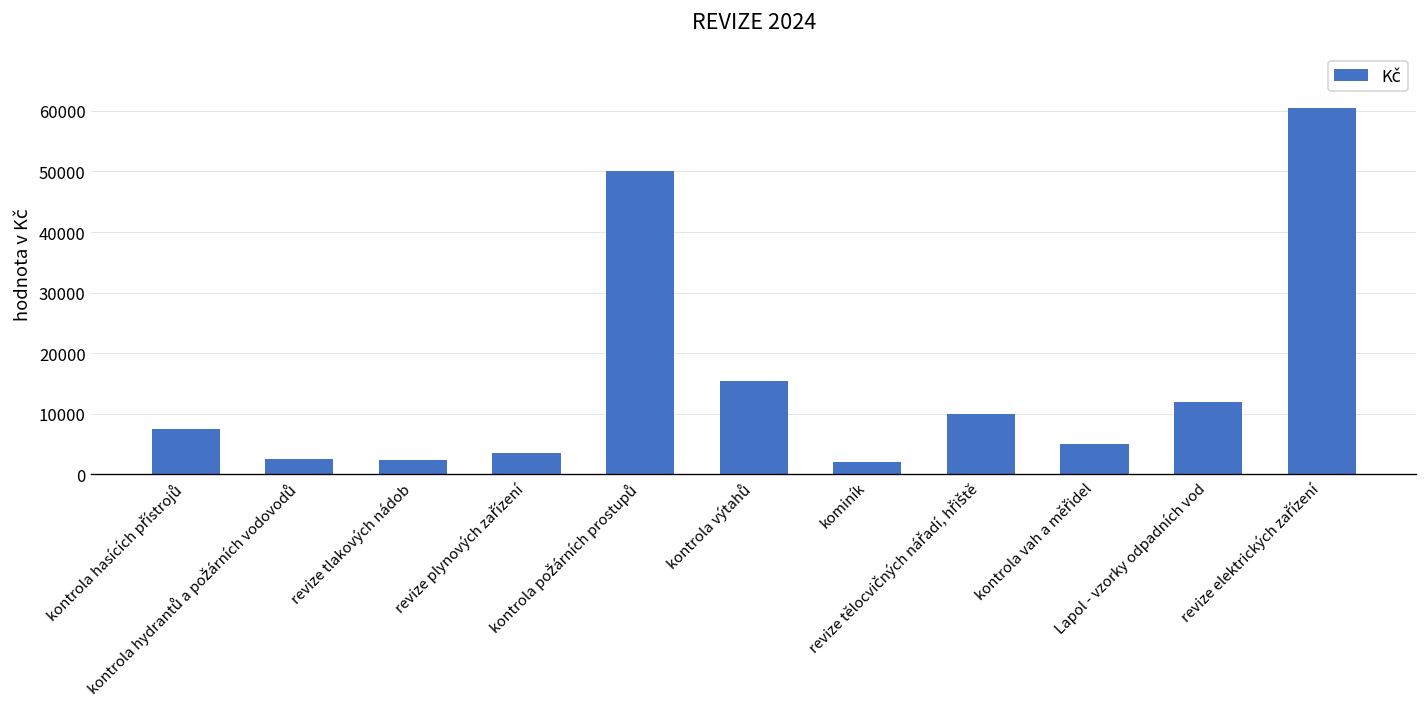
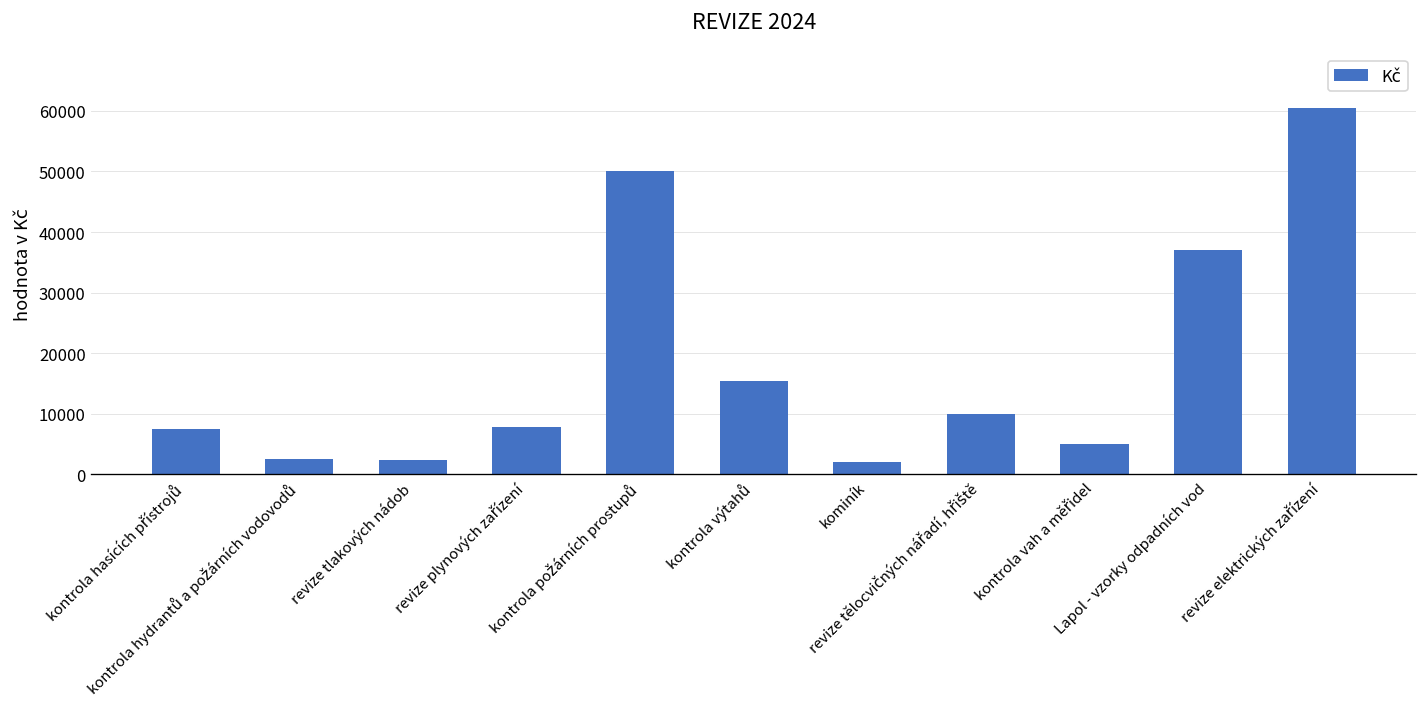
revize plynových zařízení: 4000 -> 8000
Lapol - vzorky odpadních vod: 12000 -> 37000
